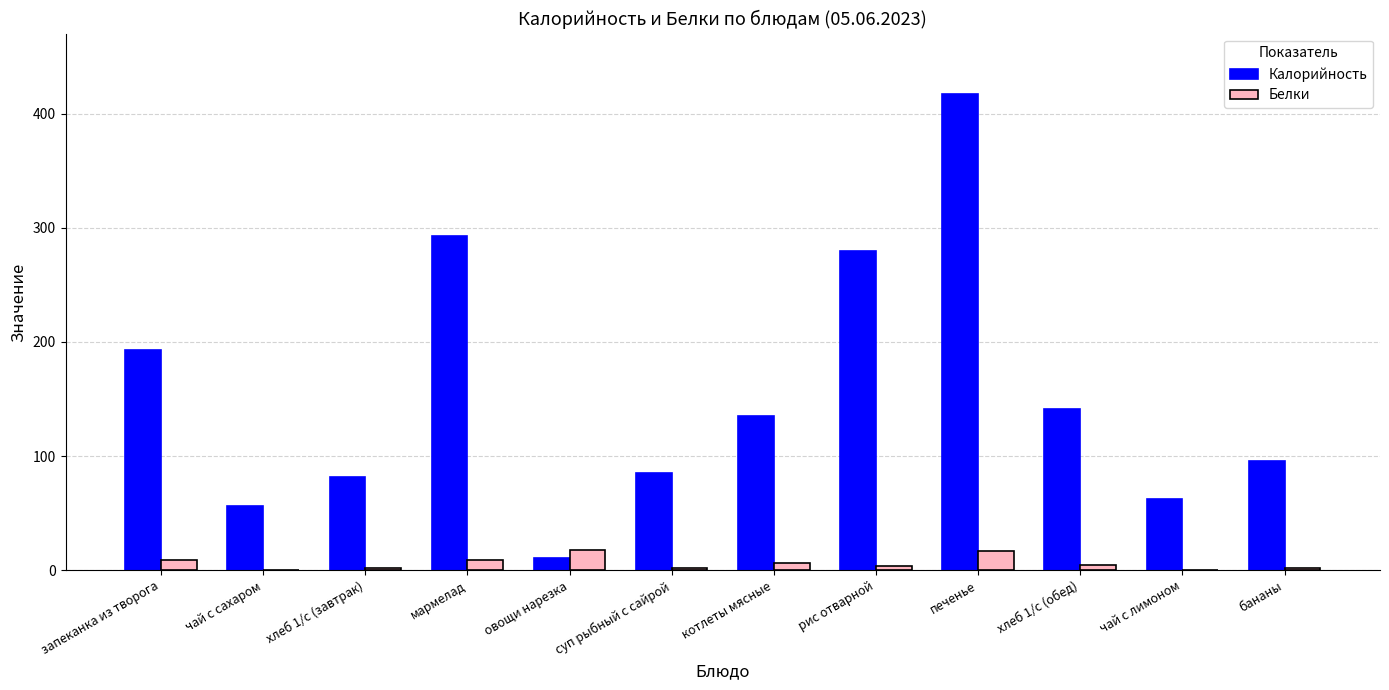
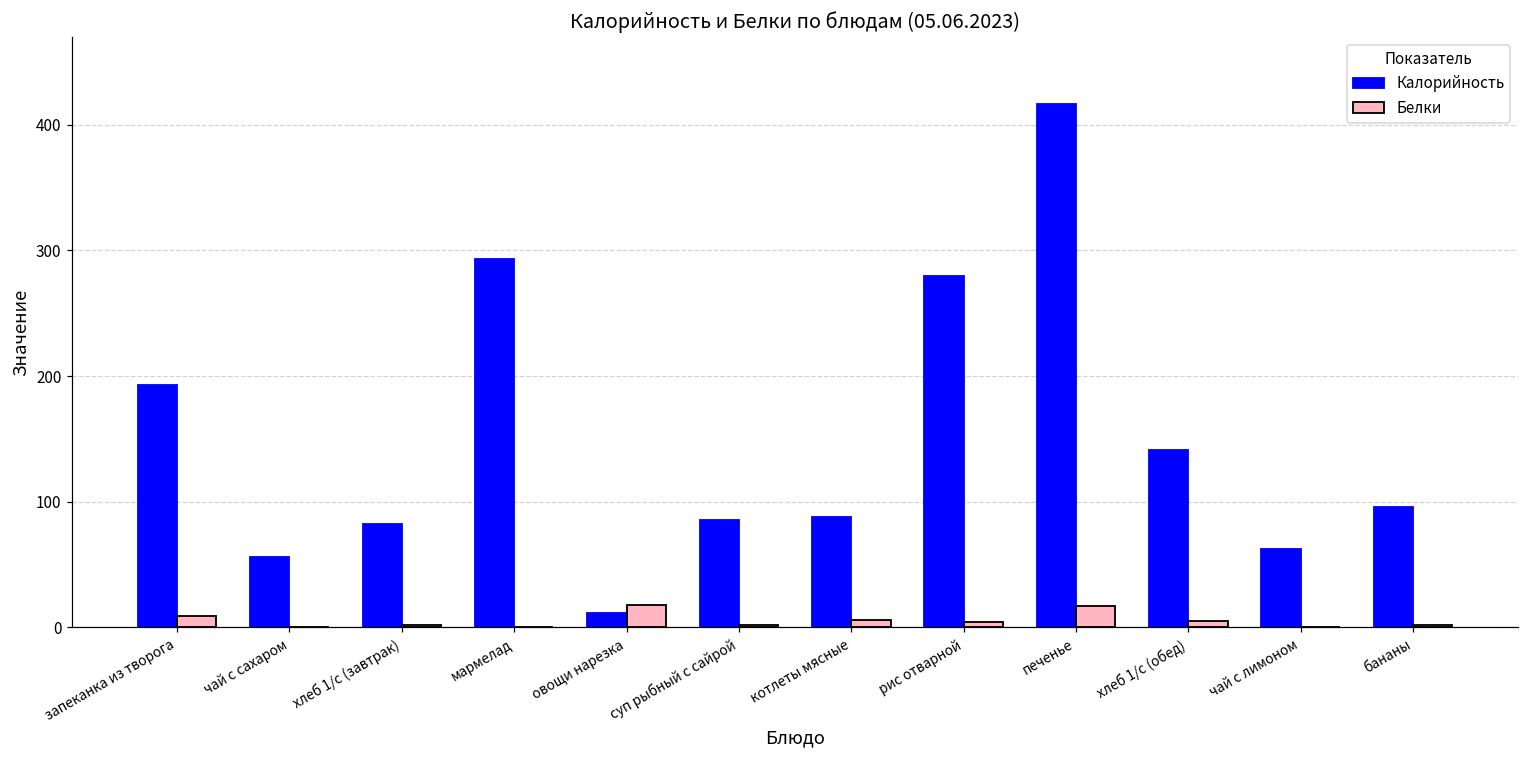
Белки, мармелад: 9 -> 0
Калорийность, котлеты мясные: 135 -> 88
